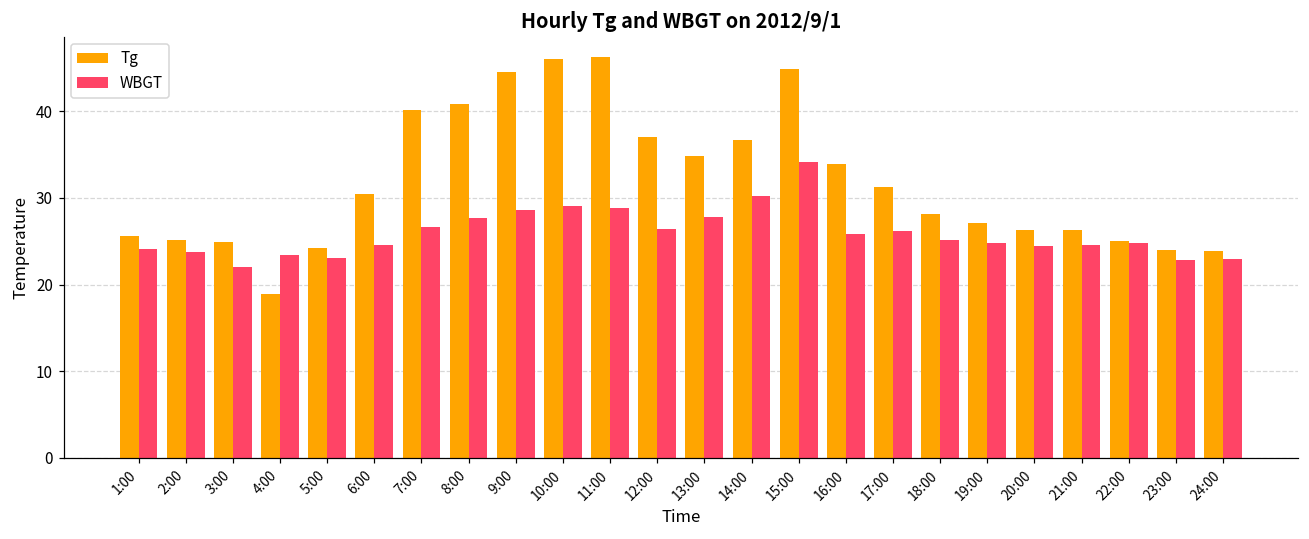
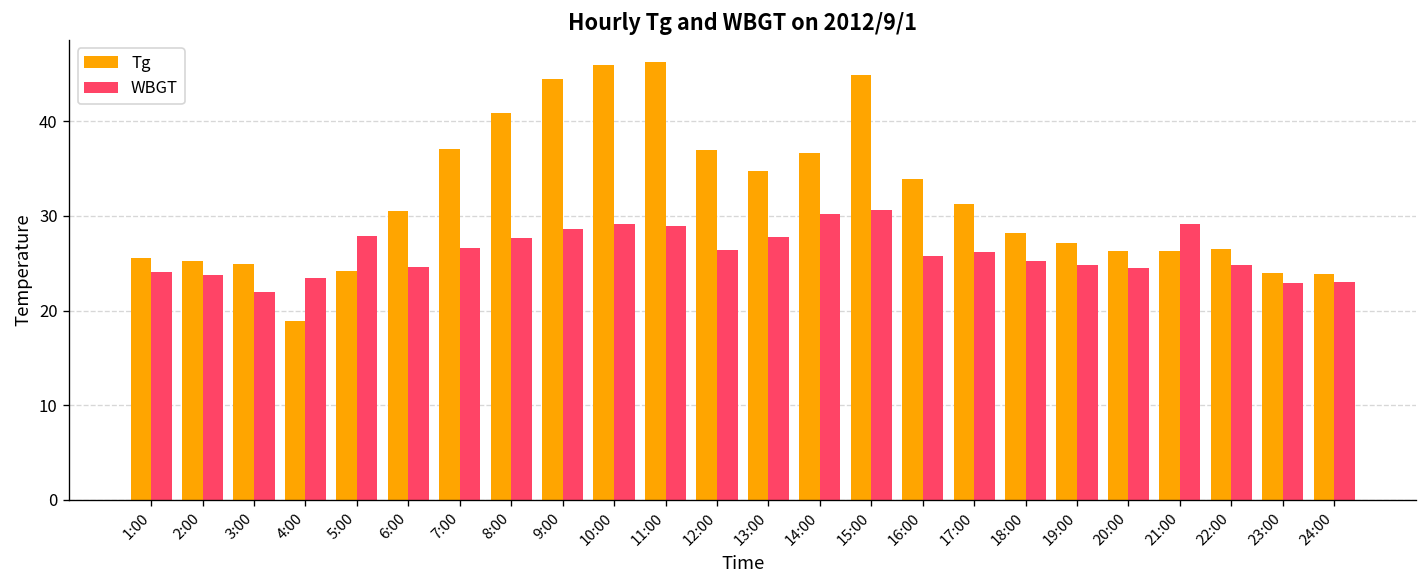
WBGT, 5:00: 23 -> 28
Tg, 7:00: 40 -> 37
WBGT, 15:00: 34 -> 31
WBGT, 21:00: 25 -> 29
Tg, 22:00: 25 -> 27
